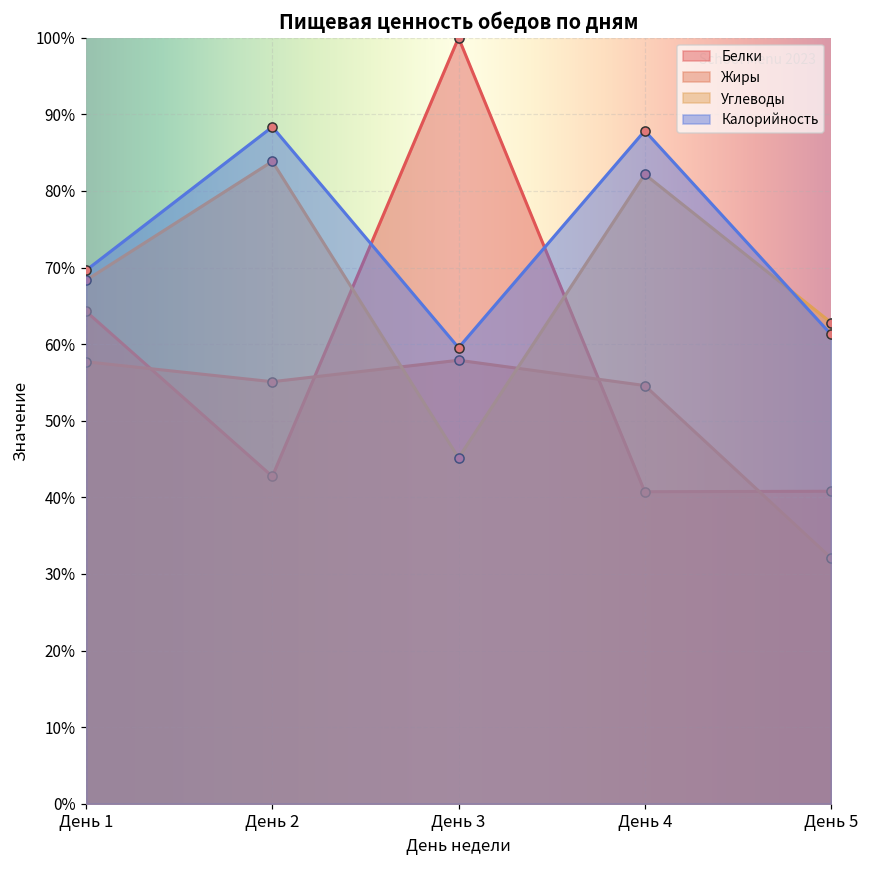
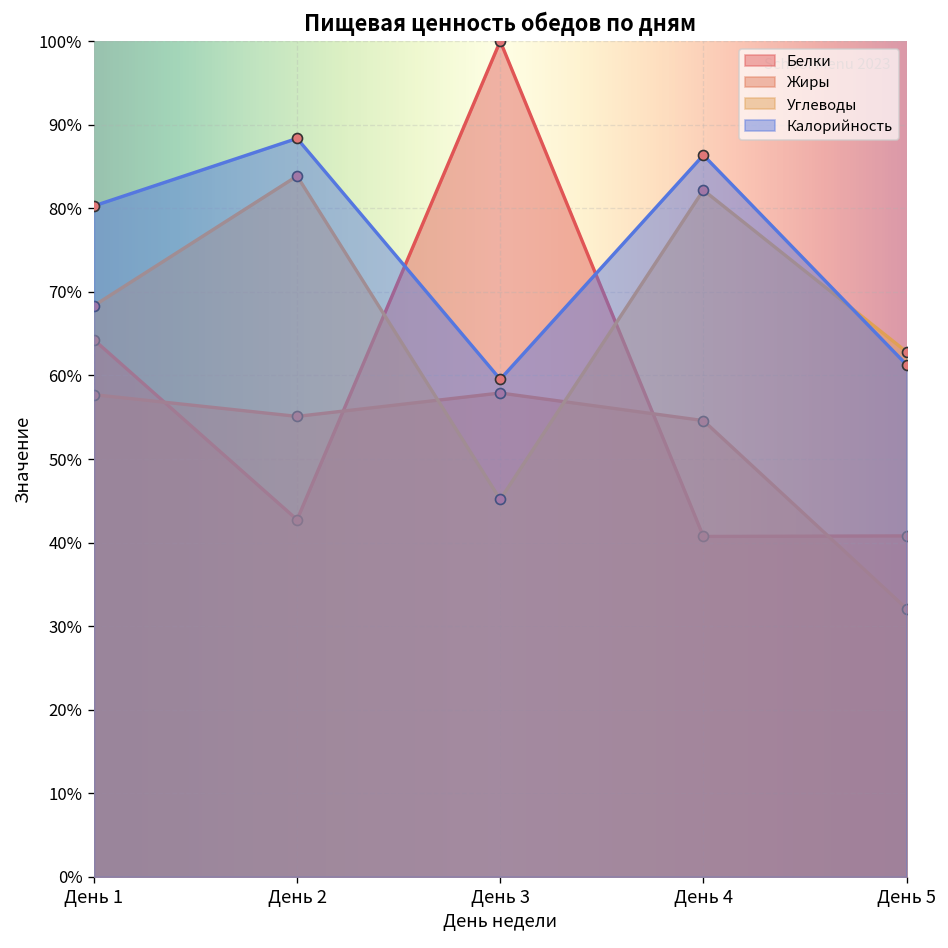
Калорийность, День 1: 70% -> 80%
Калорийность, День 4: 88% -> 86%
